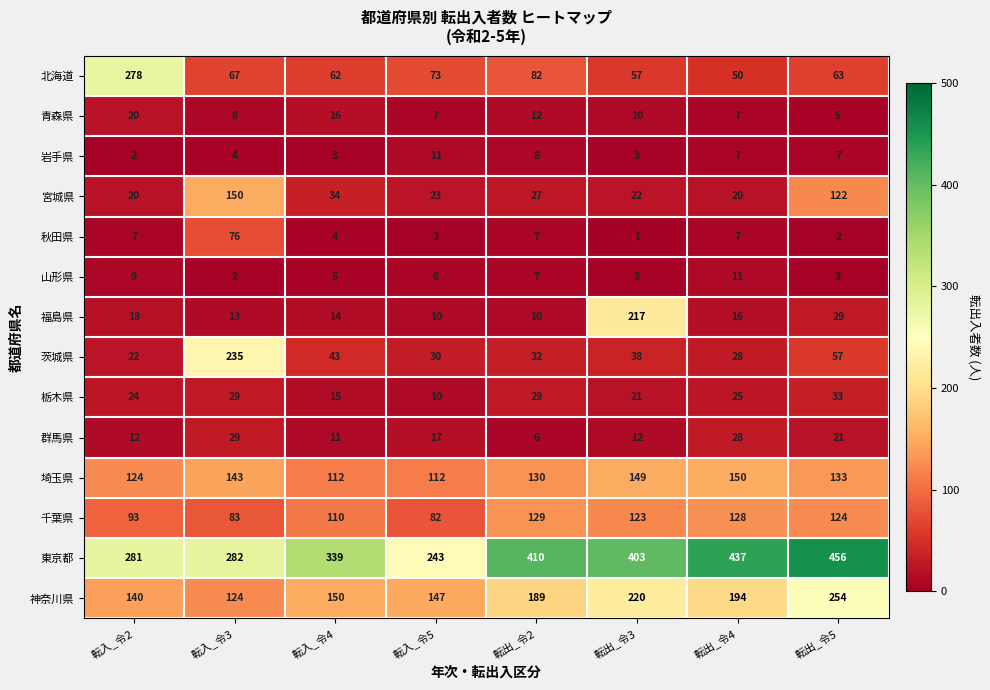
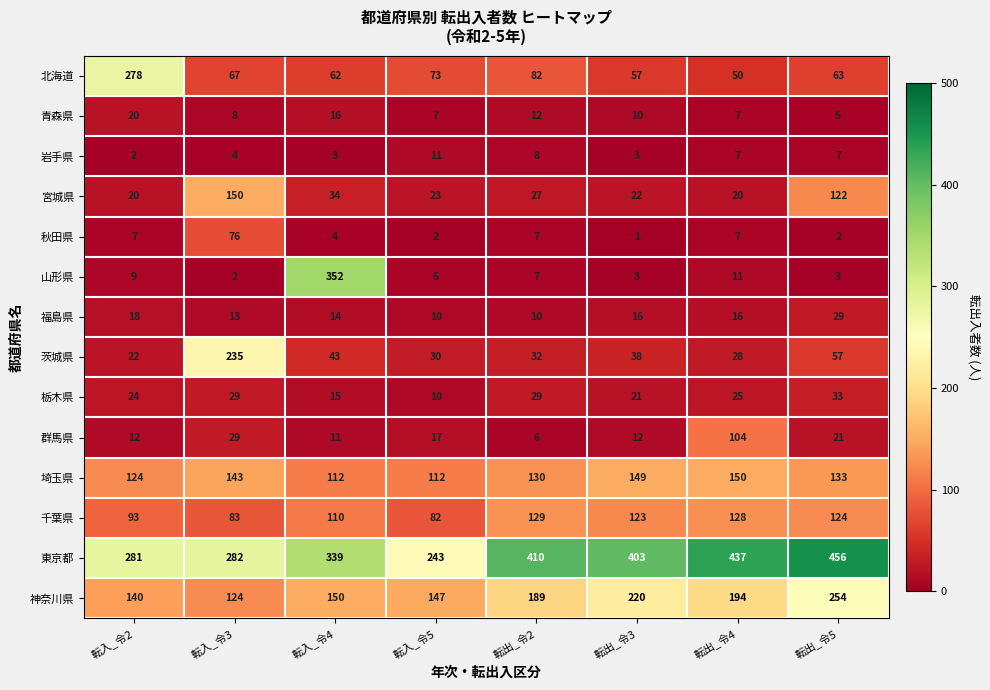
山形県, 転入_令4: 5 -> 352
福島県, 転出_令3: 217 -> 16
群馬県, 転出_令4: 28 -> 104
